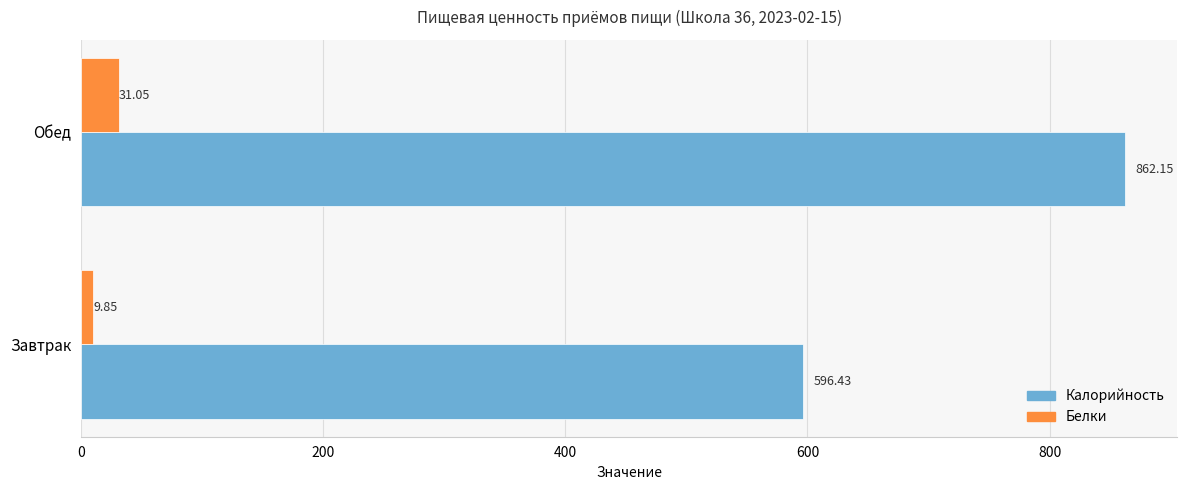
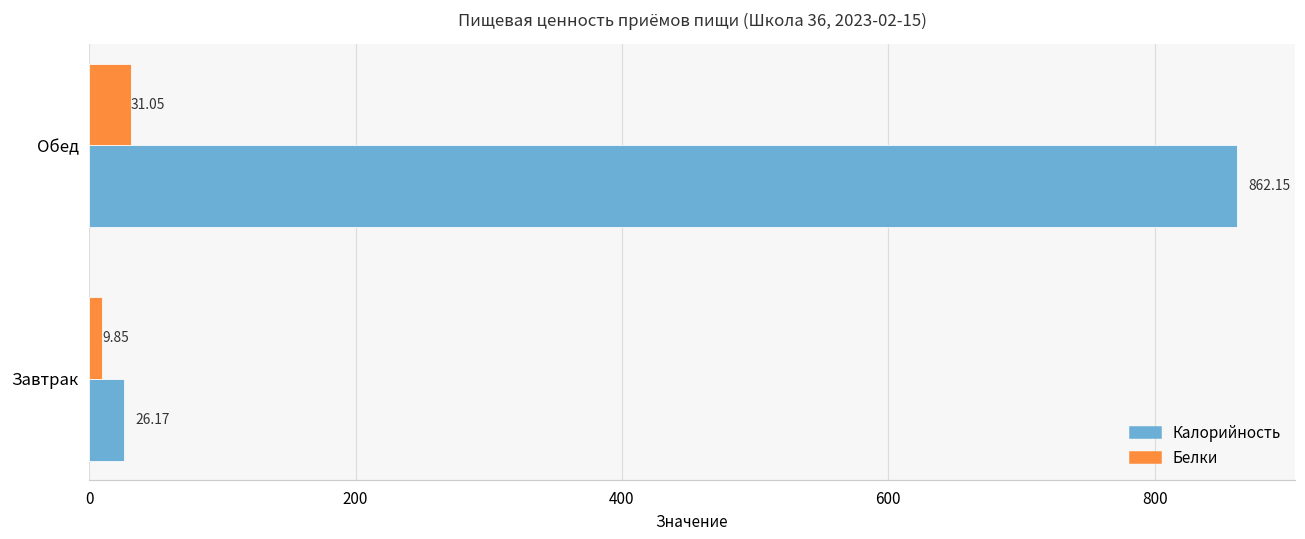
Калорийность, Завтрак: 596.43 -> 26.17
